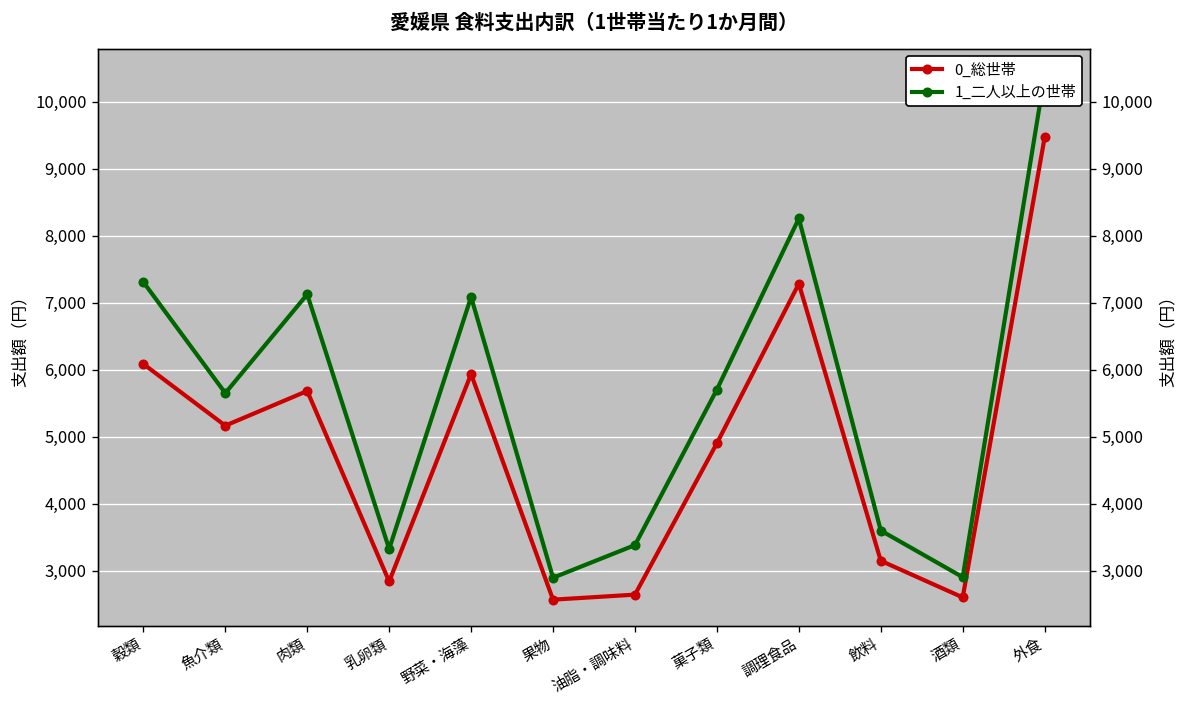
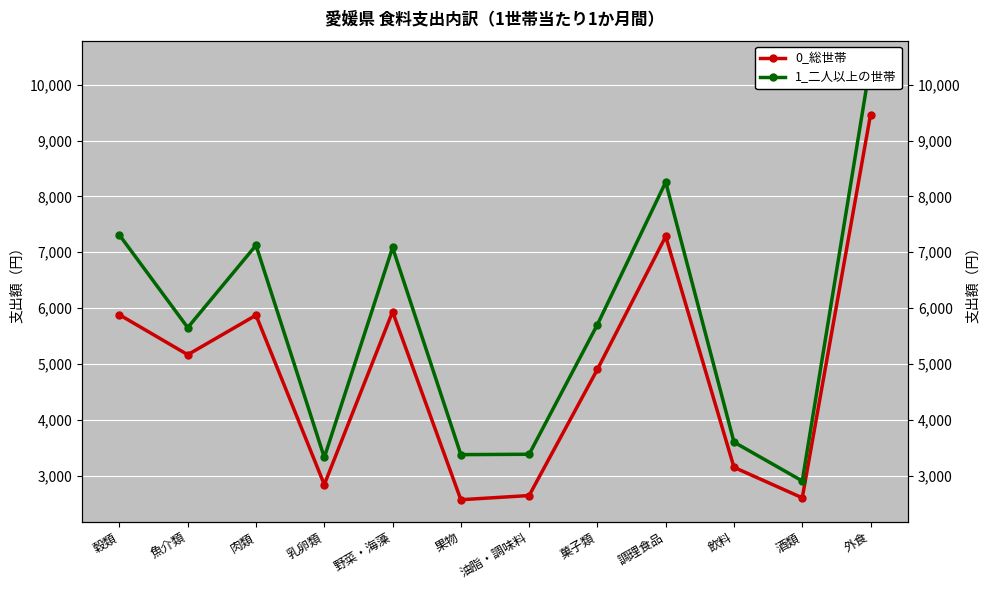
0_総世帯, 穀類: 6,100 -> 5,900
0_総世帯, 肉類: 5,700 -> 5,900
1_二人以上の世帯, 果物: 2,900 -> 3,400
